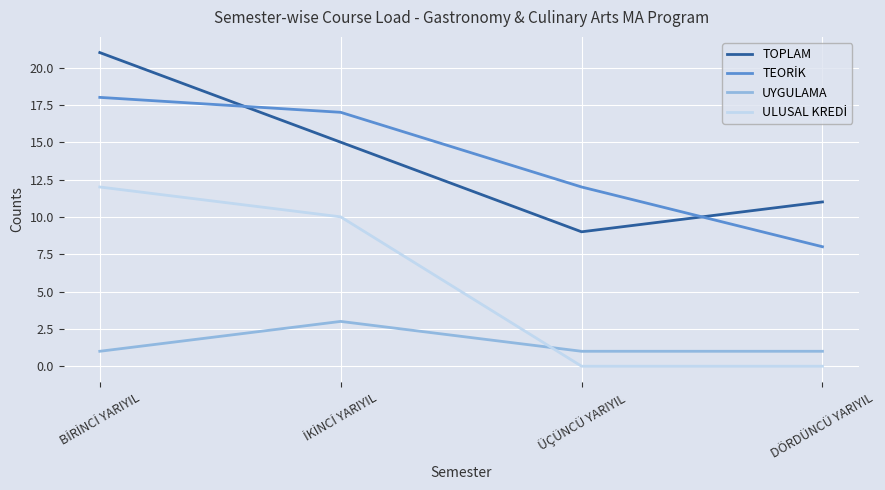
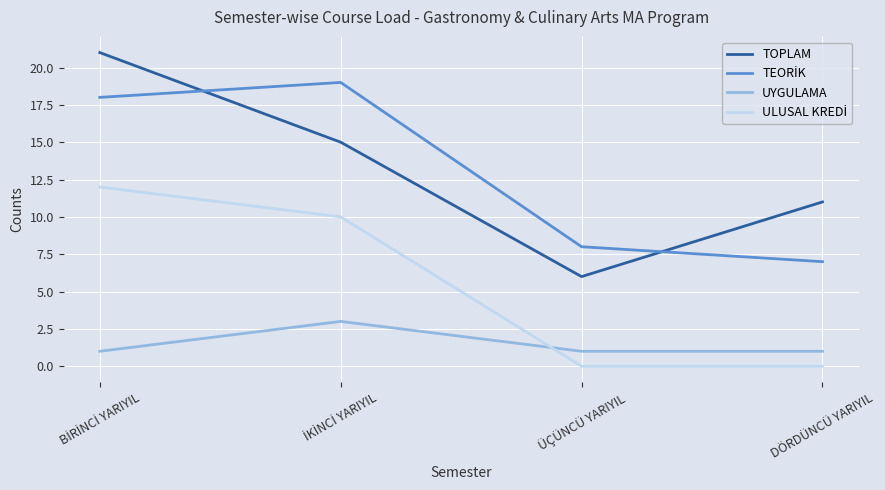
TEORİK, İKİNCİ YARIYIL: 17 -> 19
TOPLAM, ÜÇÜNCÜ YARIYIL: 9 -> 6
TEORİK, ÜÇÜNCÜ YARIYIL: 12 -> 8
TEORİK, DÖRDÜNCÜ YARIYIL: 8 -> 7
